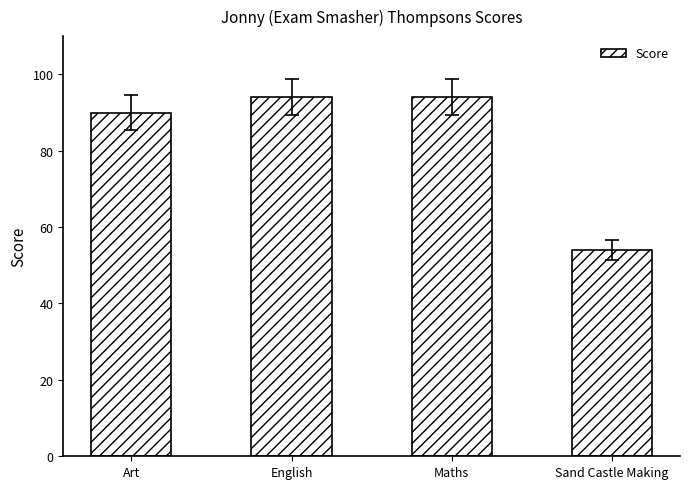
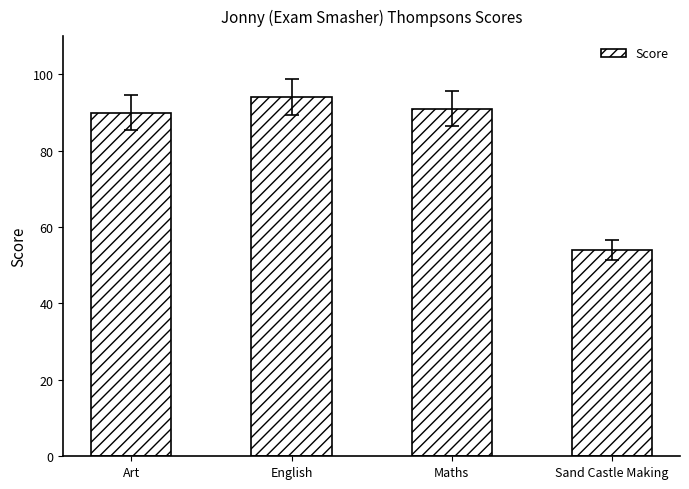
Score, Maths: 94 -> 91
